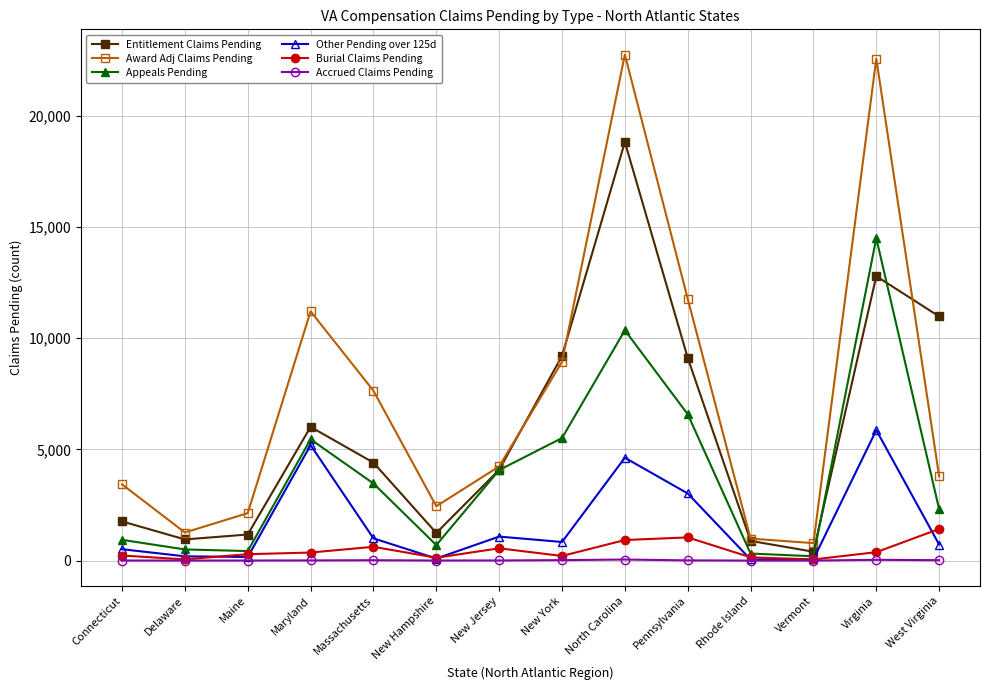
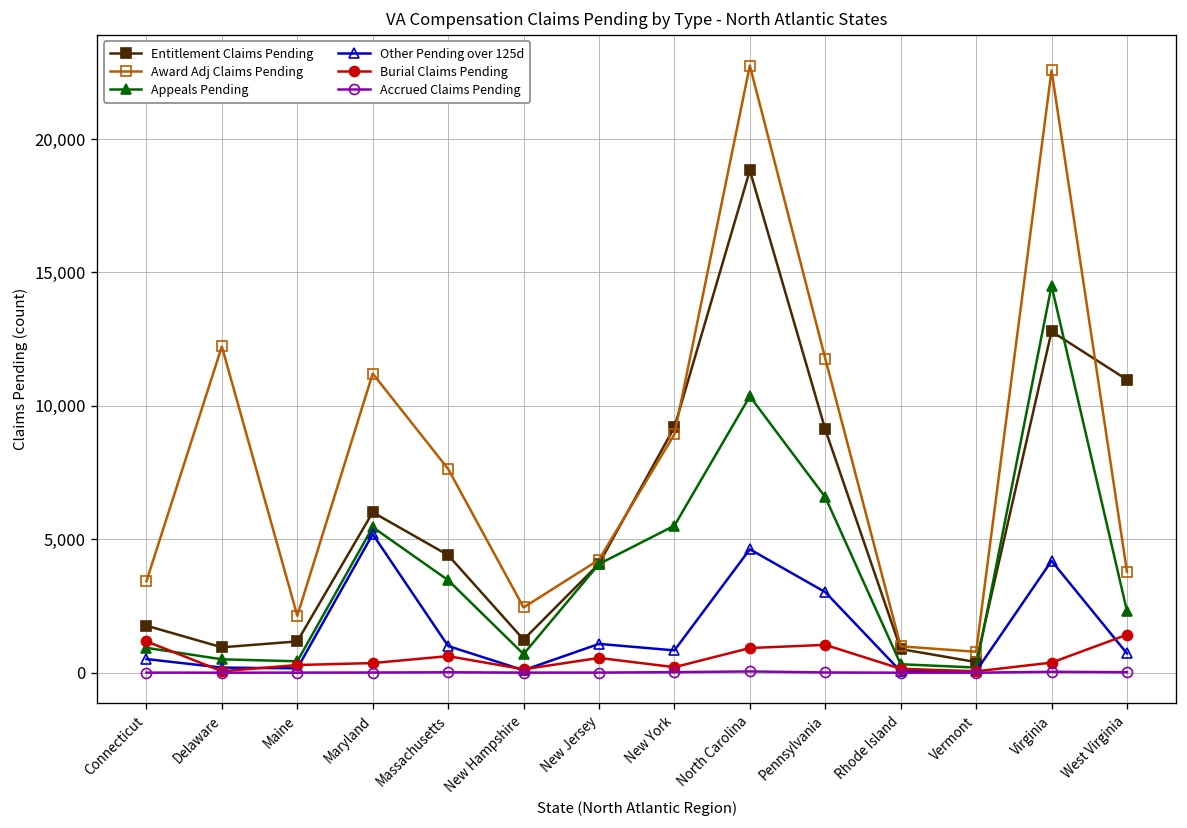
Burial Claims Pending, Connecticut: 200 -> 1,200
Award Adj Claims Pending, Delaware: 1,300 -> 12,200
Other Pending over 125d, Virginia: 5,900 -> 4,200
